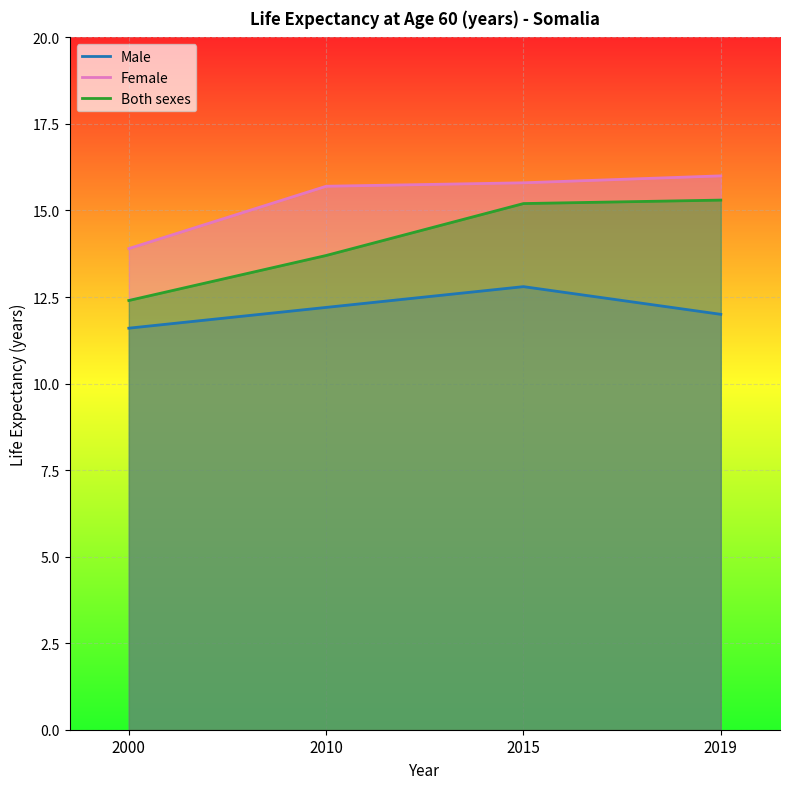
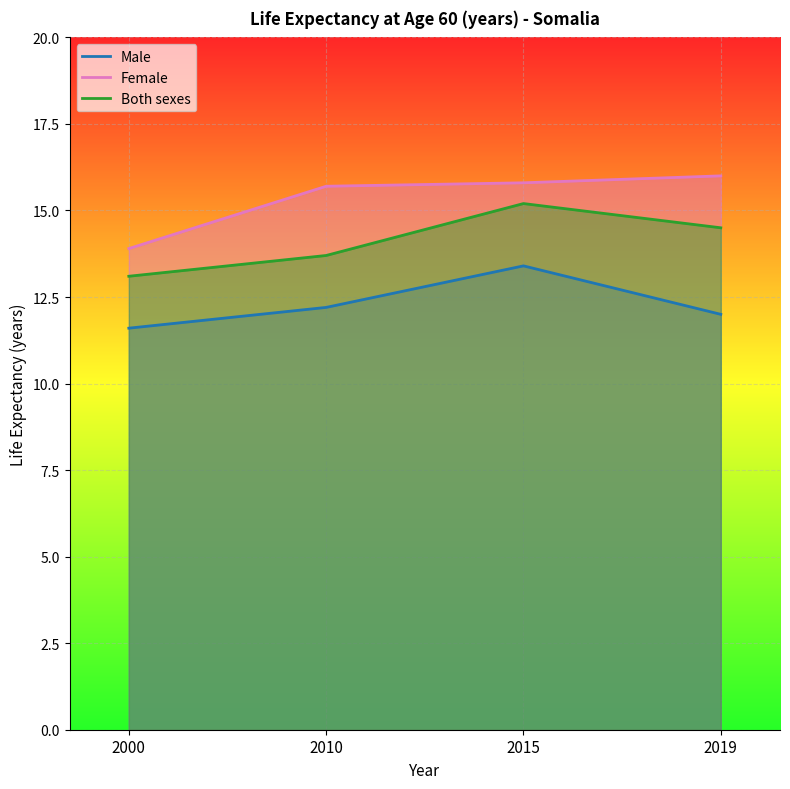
Both sexes, 2000: 12.4 -> 13.1
Male, 2015: 12.8 -> 13.4
Both sexes, 2019: 15.3 -> 14.5
